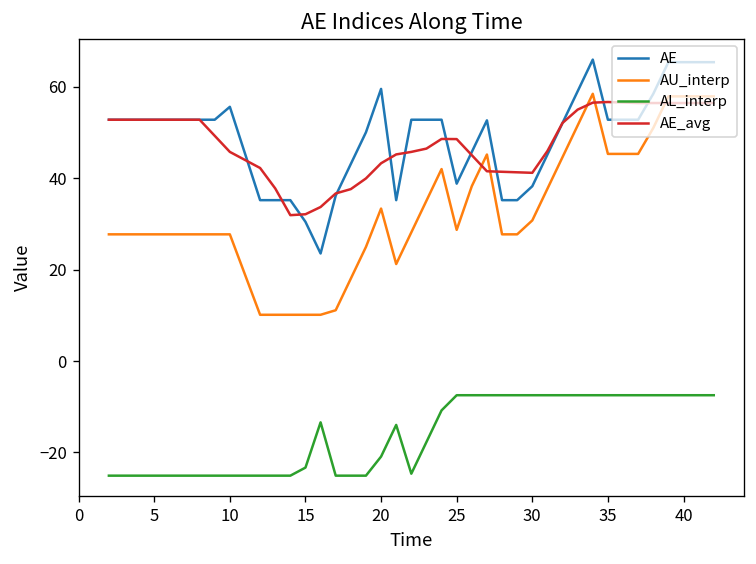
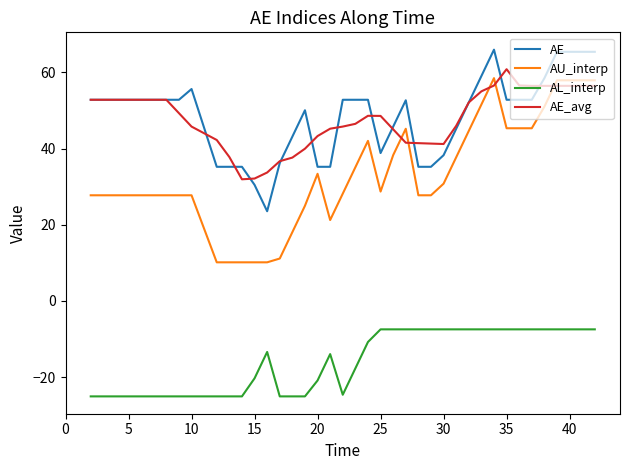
AL_interp, 15: -23 -> -20
AE, 20: 60 -> 35
AE_avg, 35: 57 -> 61
